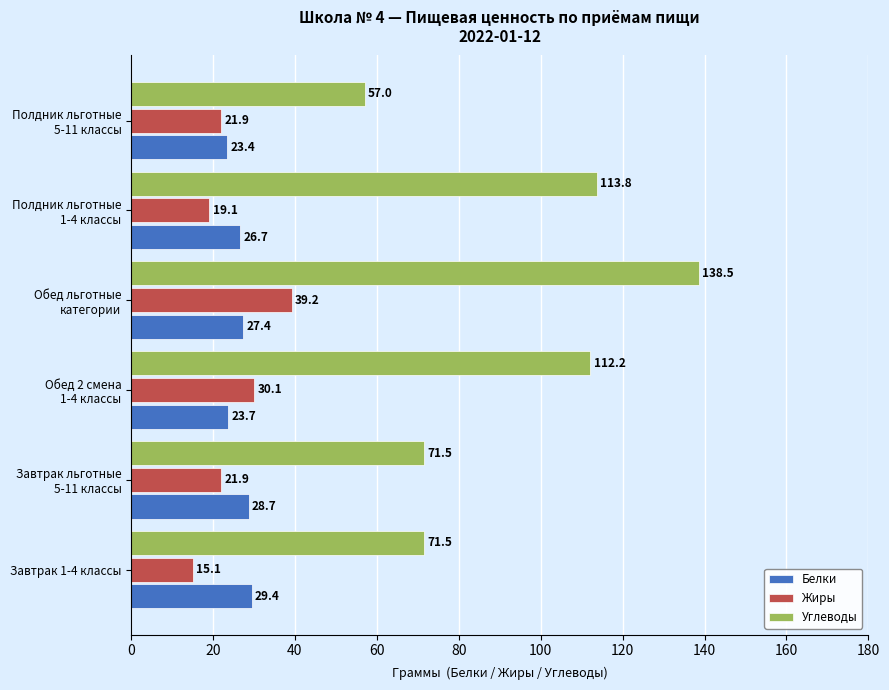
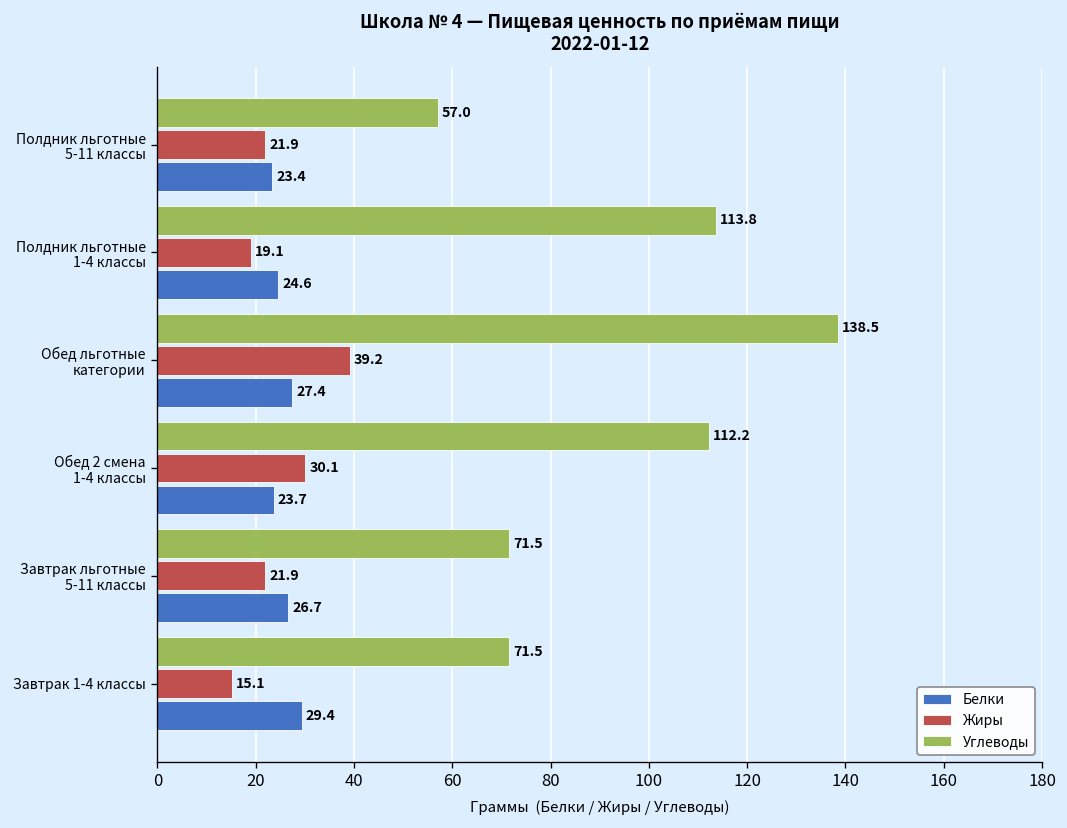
Белки, Полдник льготные 1-4 классы: 26.7 -> 24.6
Белки, Завтрак льготные 5-11 классы: 28.7 -> 26.7
